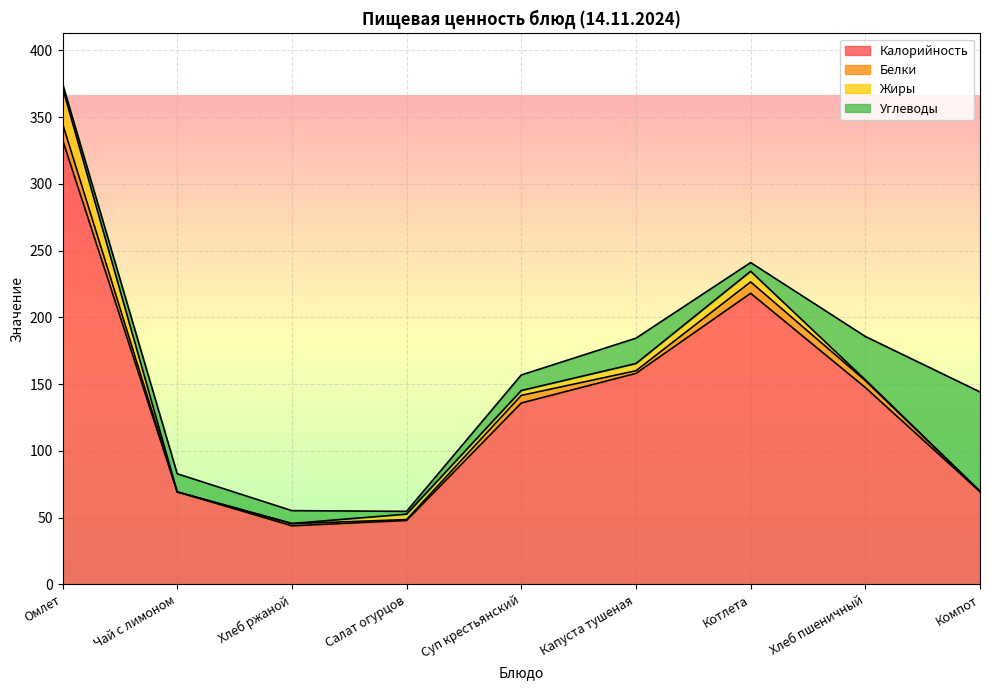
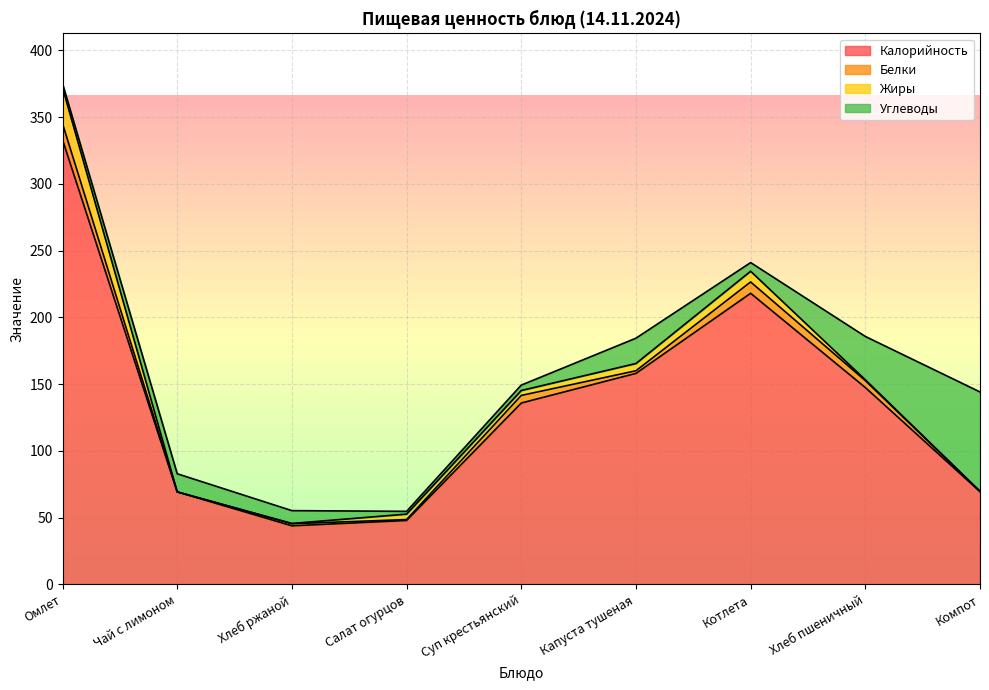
Углеводы, Суп крестьянский: 12 -> 4
